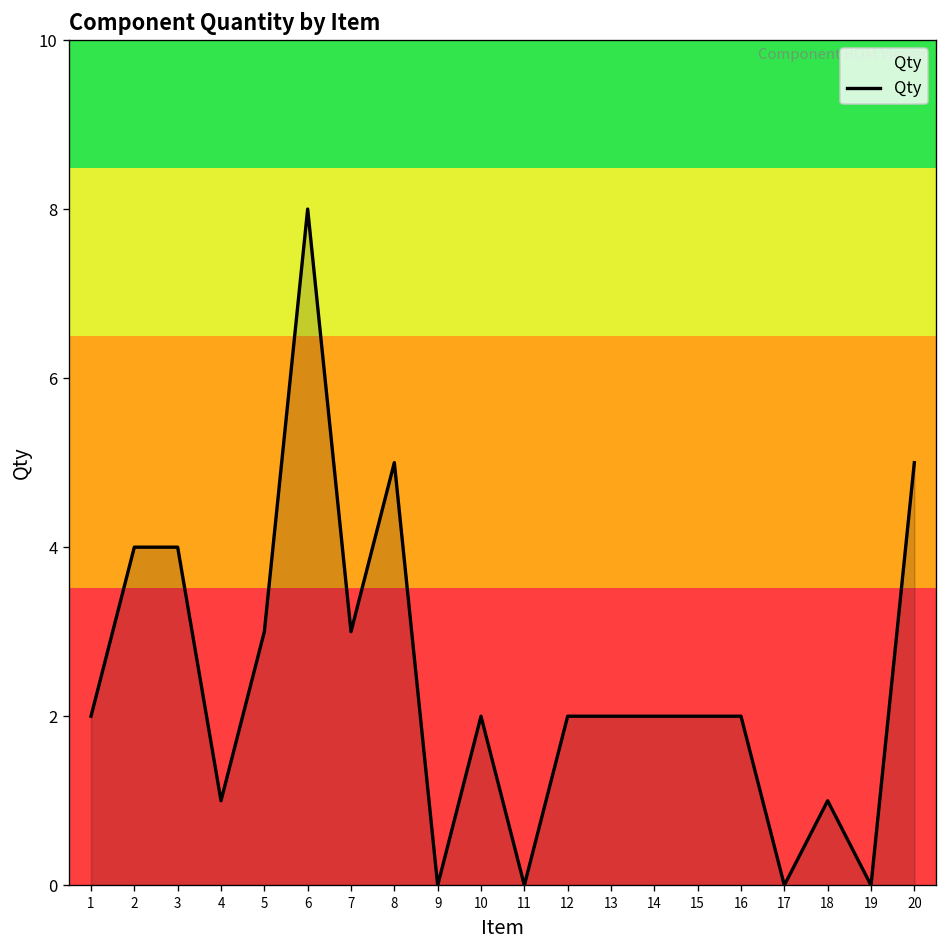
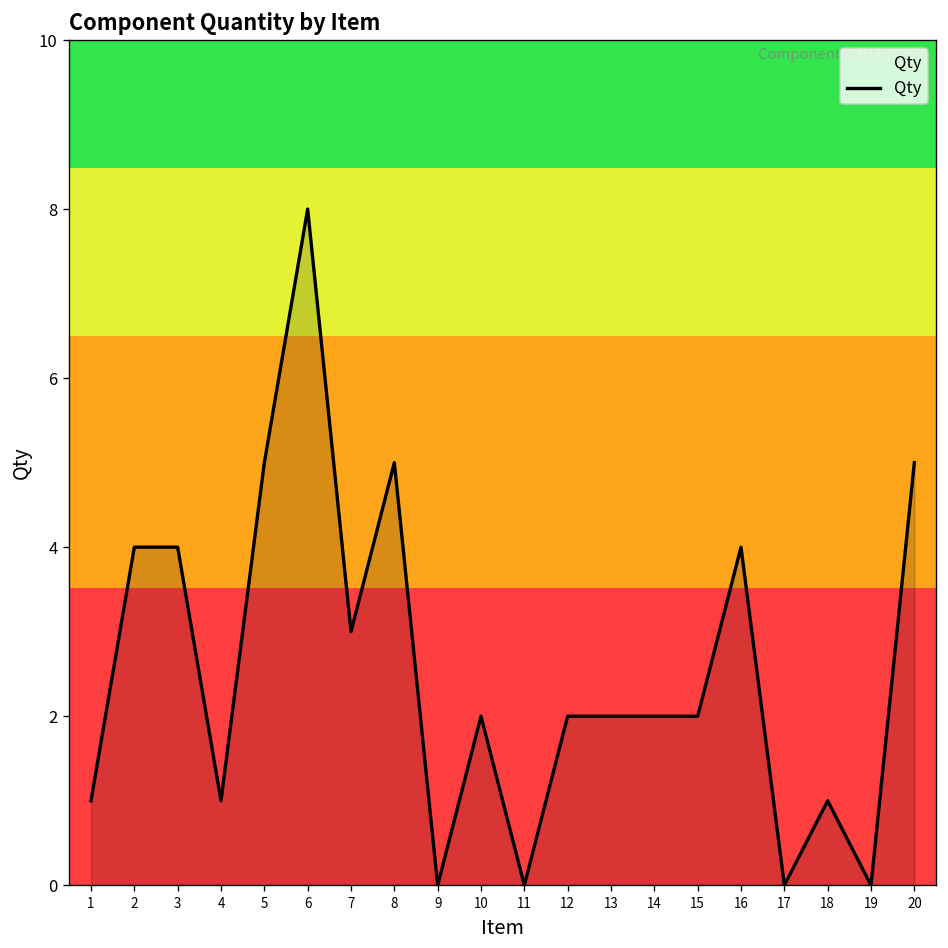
1: 2 -> 1
5: 3 -> 5
16: 2 -> 4
